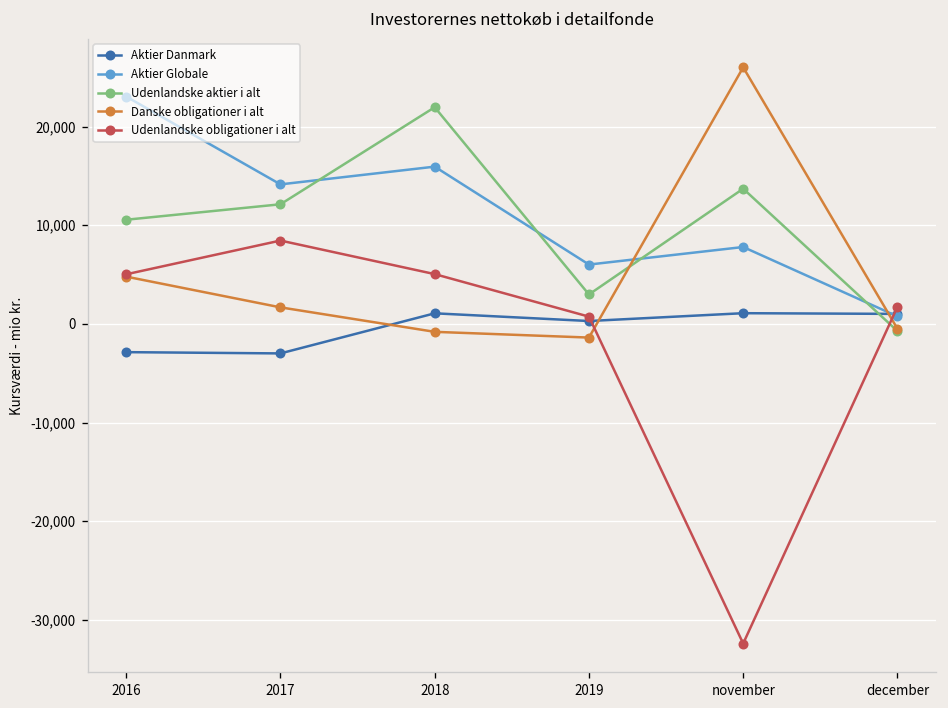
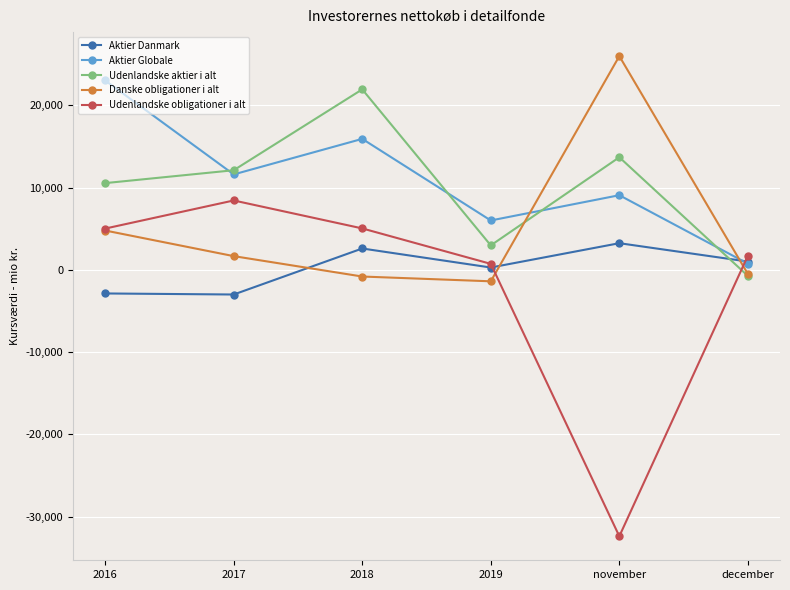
Aktier Globale, 2017: 14,000 -> 12,000
Aktier Danmark, 2018: 1,000 -> 3,000
Aktier Danmark, november: 1,000 -> 3,000
Aktier Globale, november: 8,000 -> 9,000
